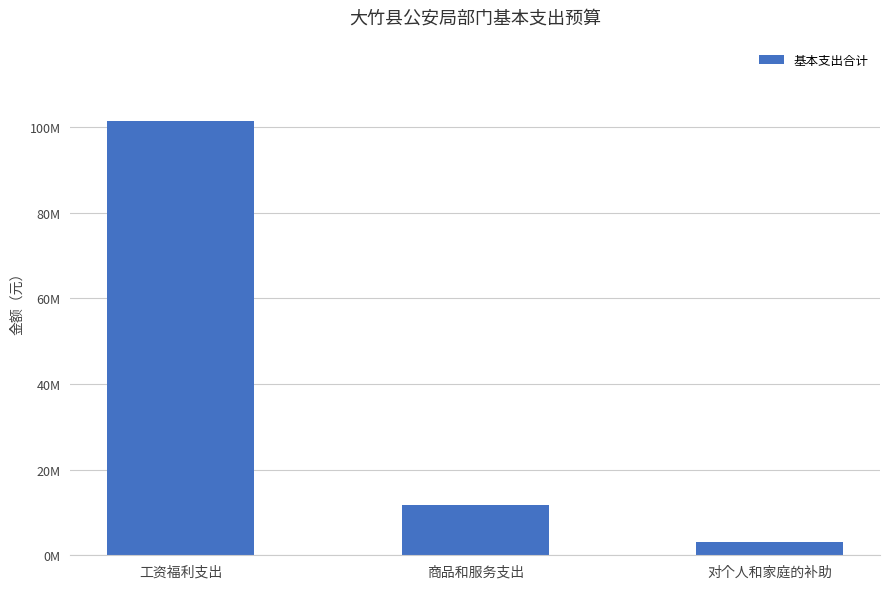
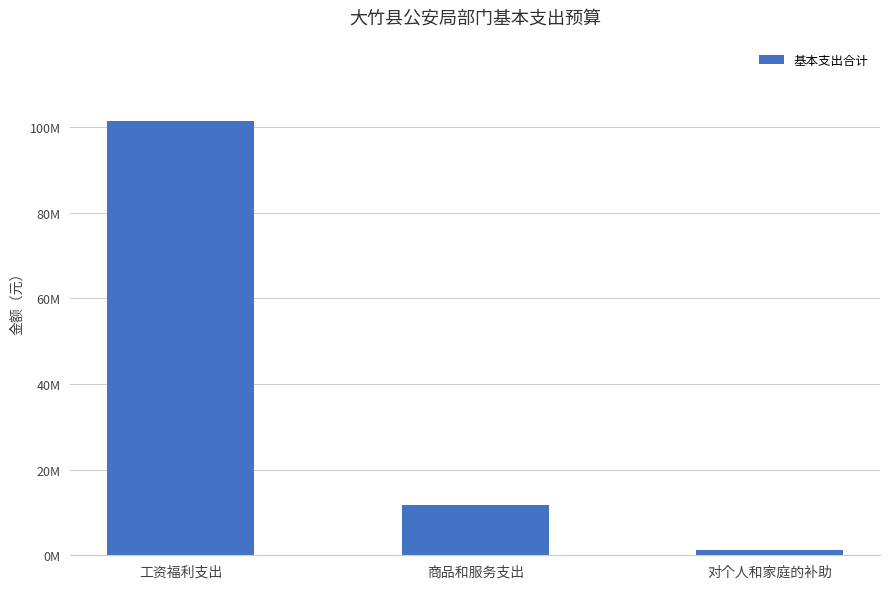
对个人和家庭的补助: 3000000 -> 1000000
